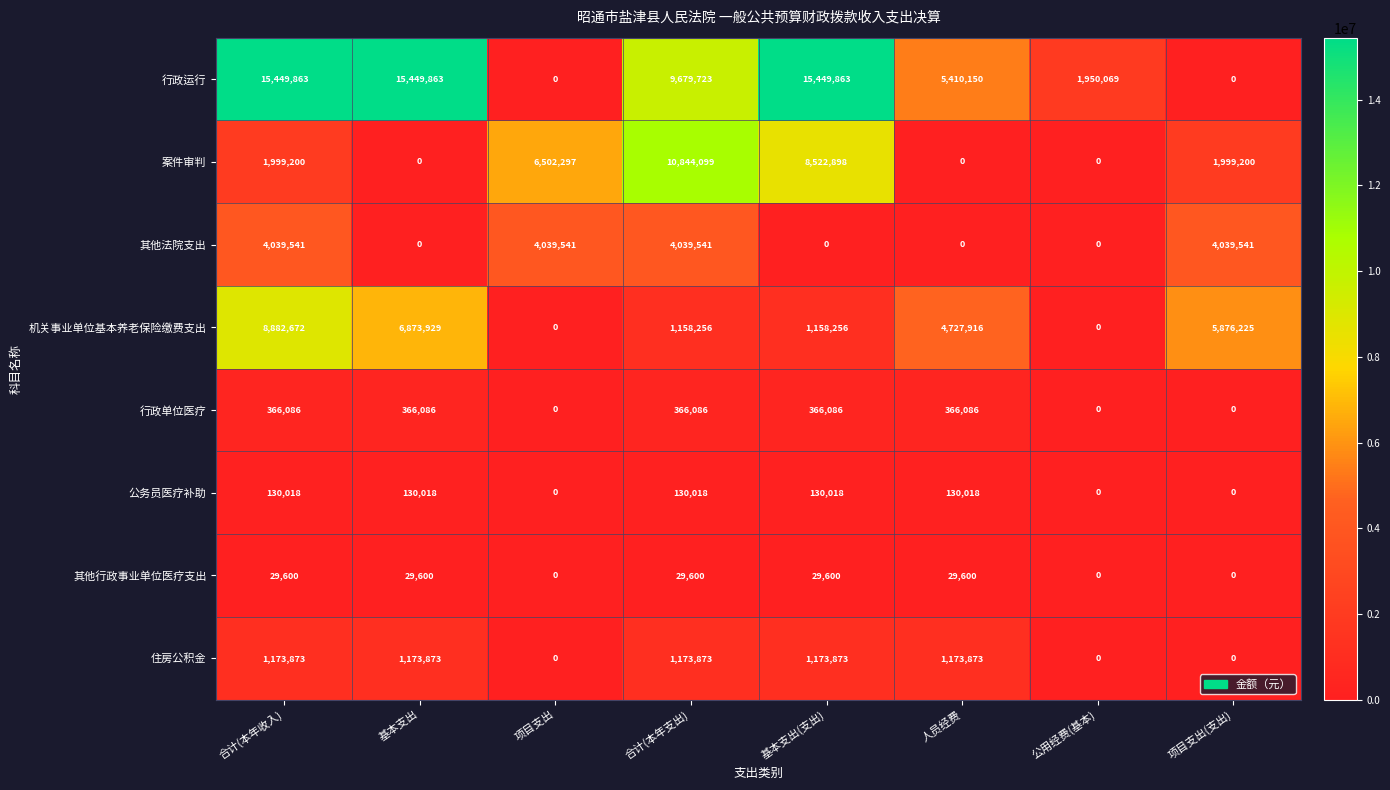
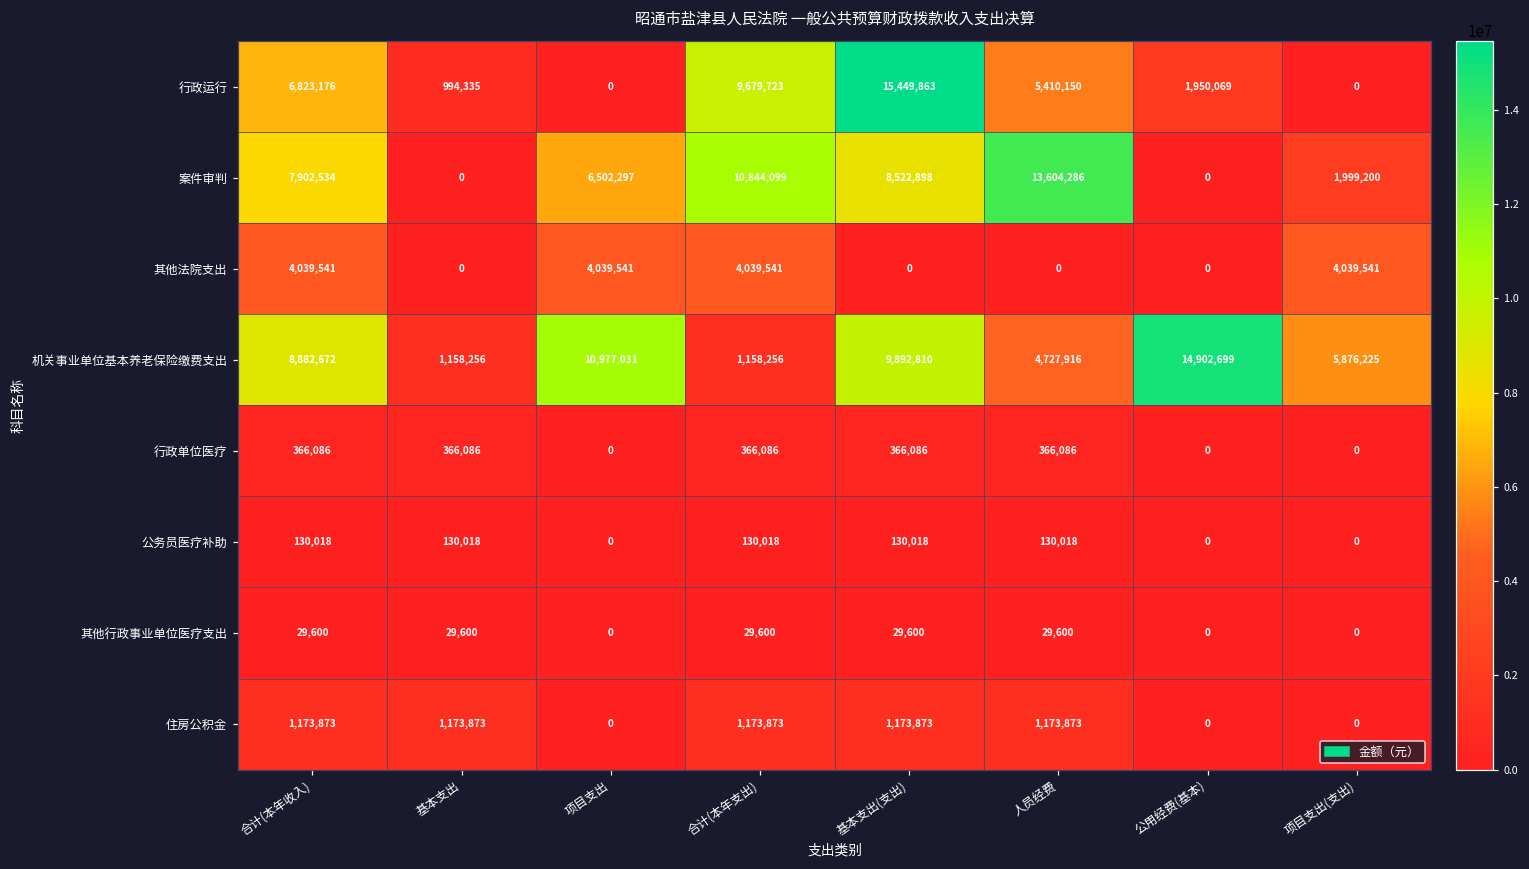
行政运行, 合计(本年收入): 15,449,863 -> 6,823,176
行政运行, 基本支出: 15,449,863 -> 994,335
案件审判, 合计(本年收入): 1,999,200 -> 7,902,534
案件审判, 人员经费: 0 -> 13,604,286
机关事业单位基本养老保险缴费支出, 基本支出: 6,873,929 -> 1,158,256
机关事业单位基本养老保险缴费支出, 项目支出: 0 -> 10,977,031
机关事业单位基本养老保险缴费支出, 基本支出(支出): 1,158,256 -> 9,892,810
机关事业单位基本养老保险缴费支出, 公用经费(基本): 0 -> 14,902,699
